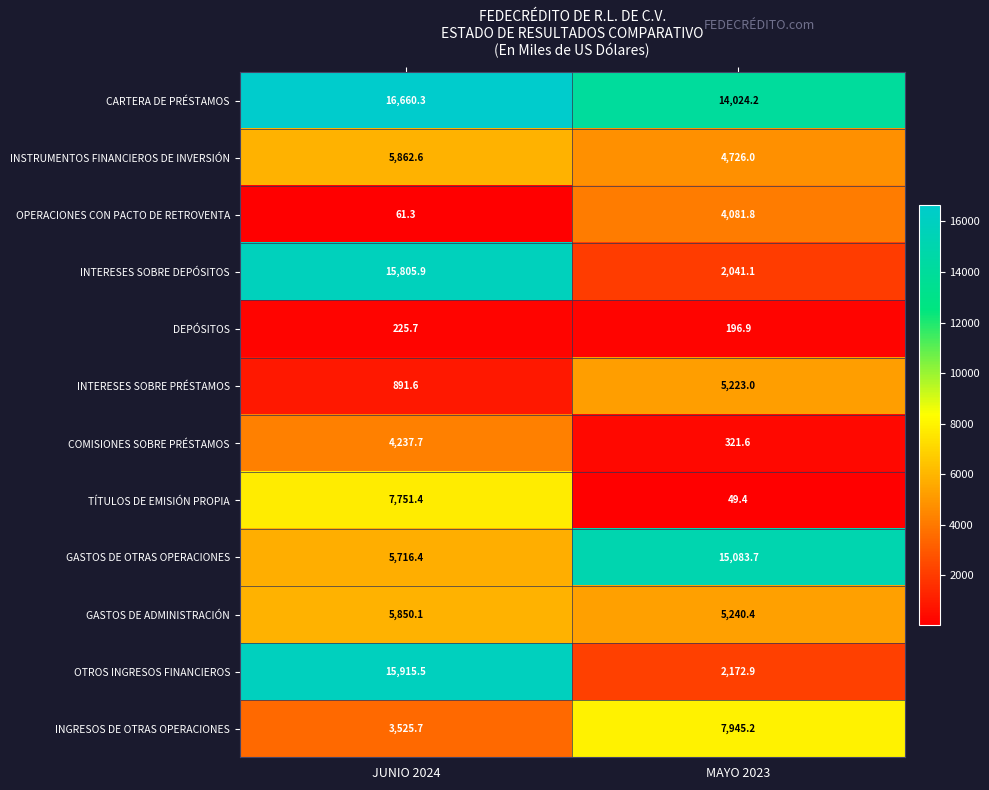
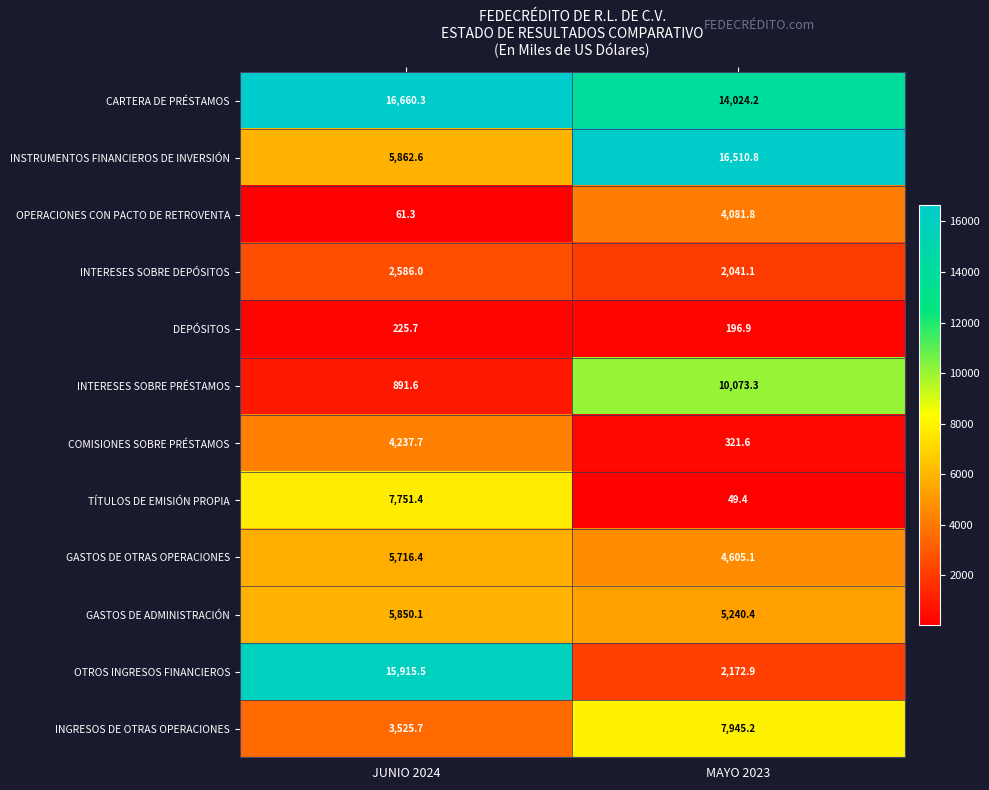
INSTRUMENTOS FINANCIEROS DE INVERSIÓN, MAYO 2023: 4,726.0 -> 16,510.8
INTERESES SOBRE DEPÓSITOS, JUNIO 2024: 15,805.9 -> 2,586.0
INTERESES SOBRE PRÉSTAMOS, MAYO 2023: 5,223.0 -> 10,073.3
GASTOS DE OTRAS OPERACIONES, MAYO 2023: 15,083.7 -> 4,605.1
